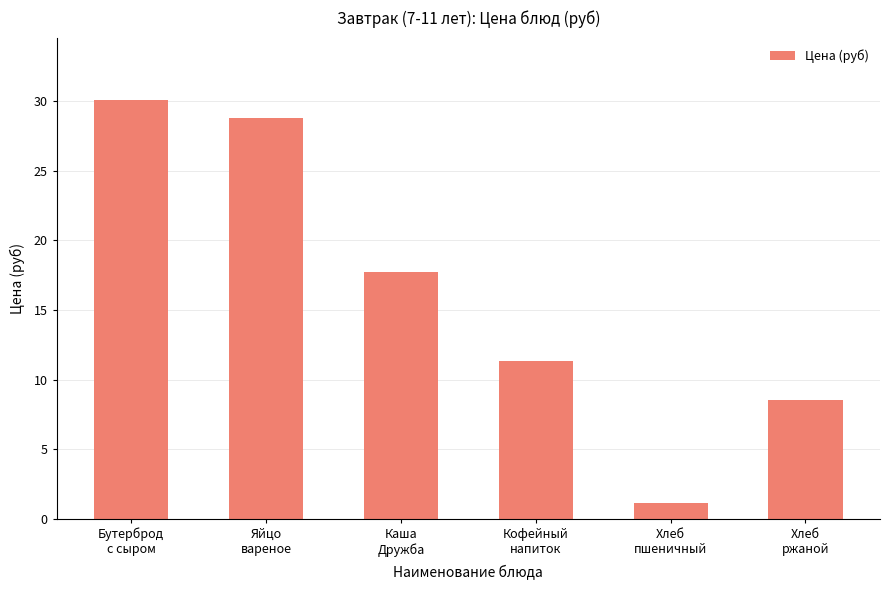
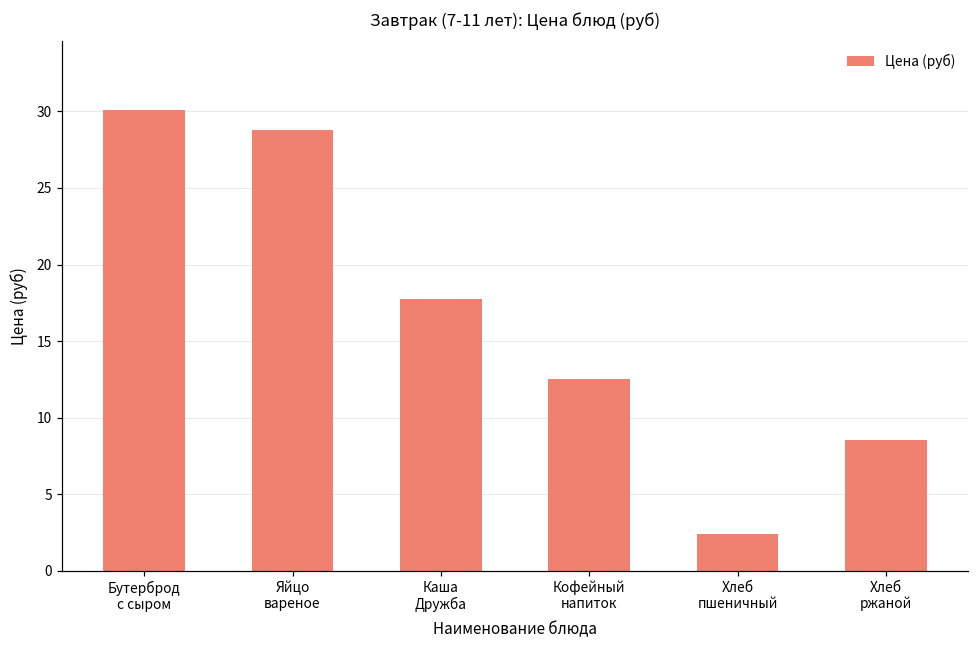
Кофейный напиток: 11.4 -> 12.5
Хлеб пшеничный: 1.2 -> 2.4
